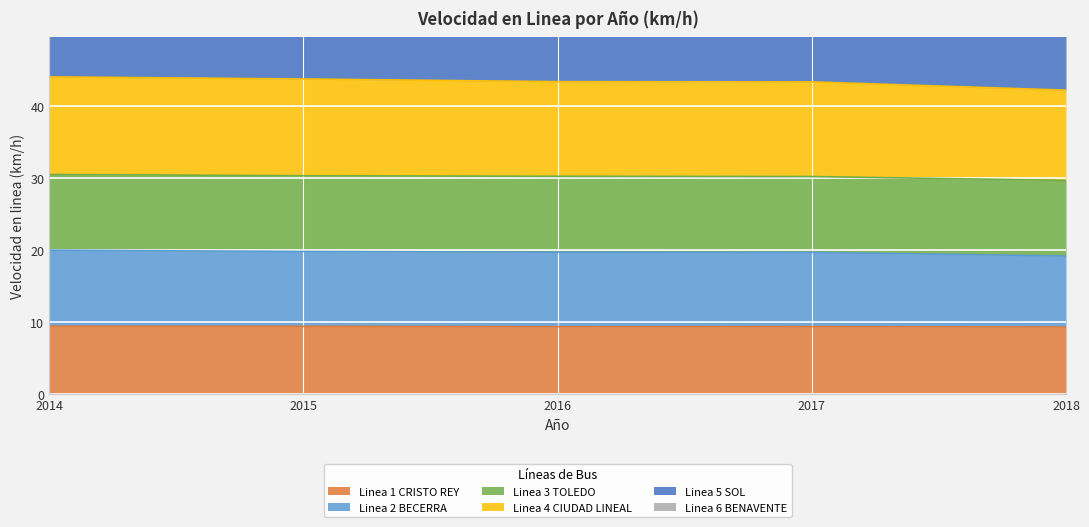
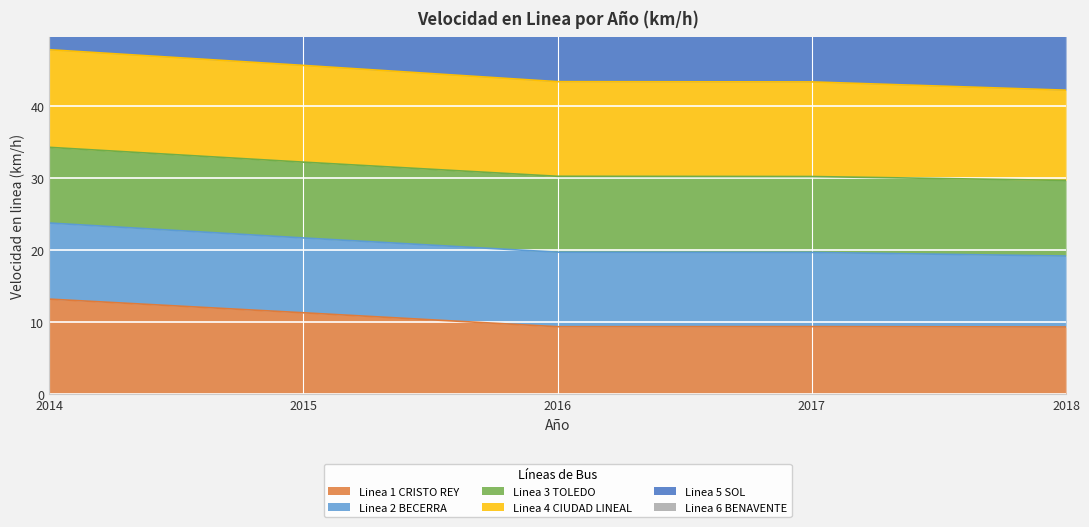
Linea 1 CRISTO REY, 2014: 9 -> 13
Linea 1 CRISTO REY, 2015: 9 -> 11
